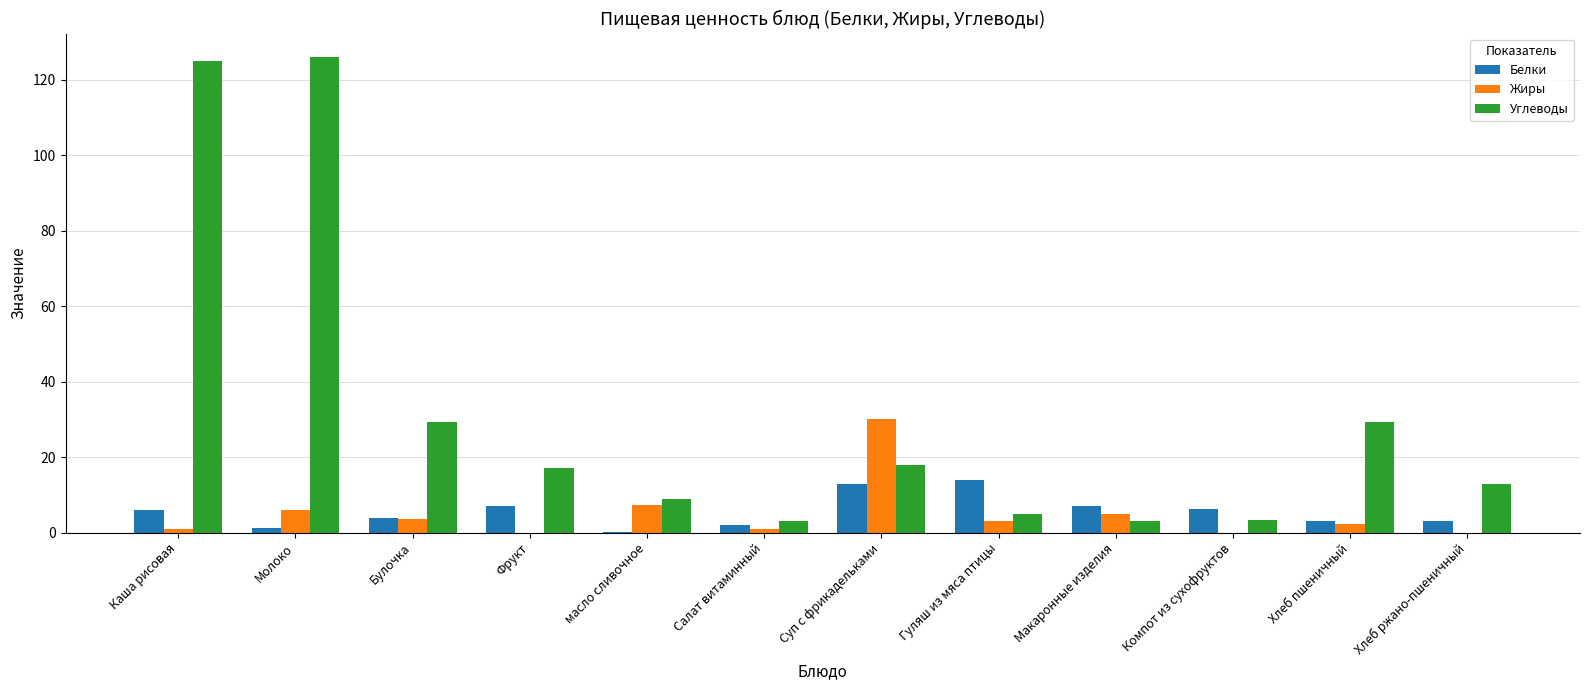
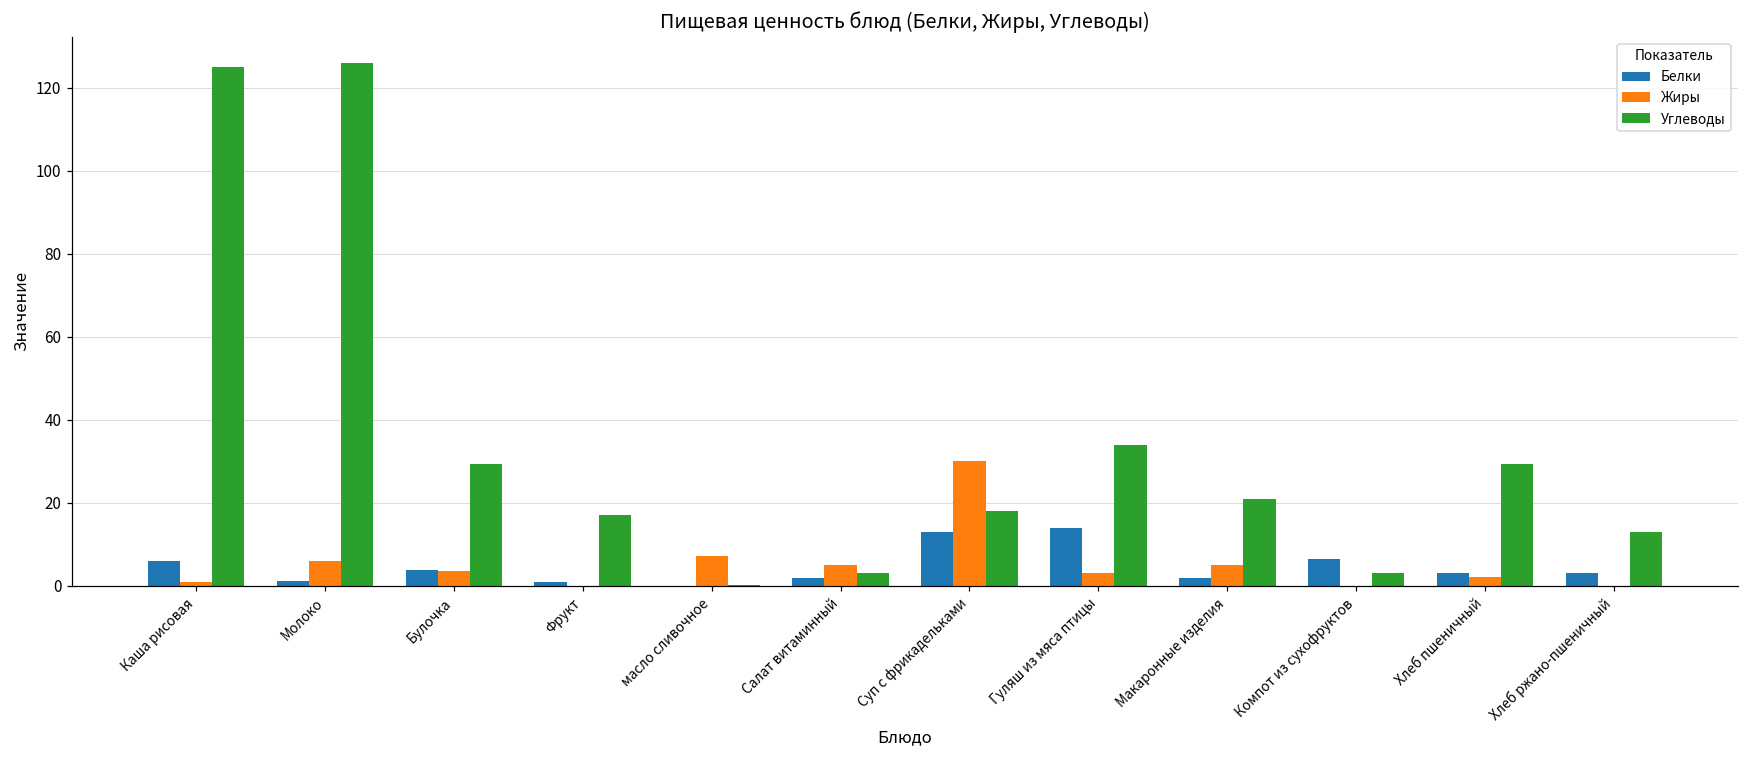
Белки, Фрукт: 7 -> 1
Углеводы, масло сливочное: 9 -> 0
Жиры, Салат витаминный: 1 -> 5
Углеводы, Гуляш из мяса птицы: 5 -> 34
Белки, Макаронные изделия: 7 -> 2
Углеводы, Макаронные изделия: 3 -> 21
